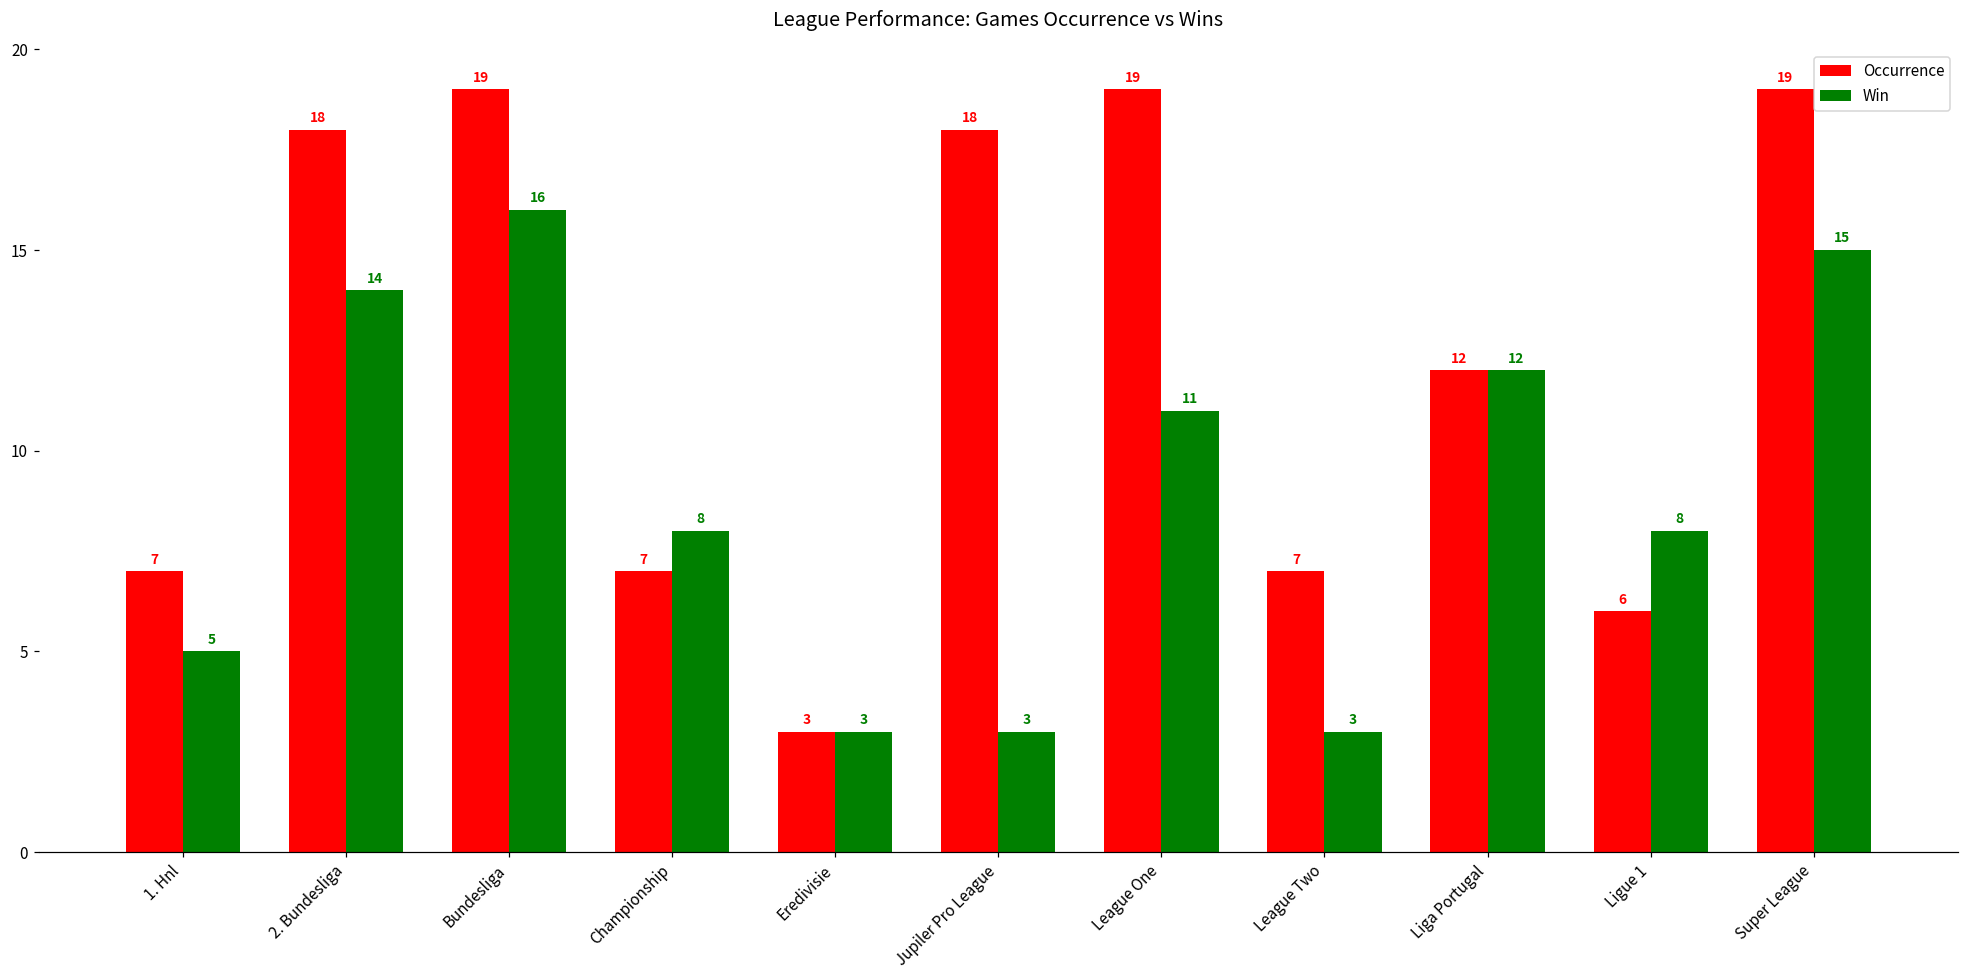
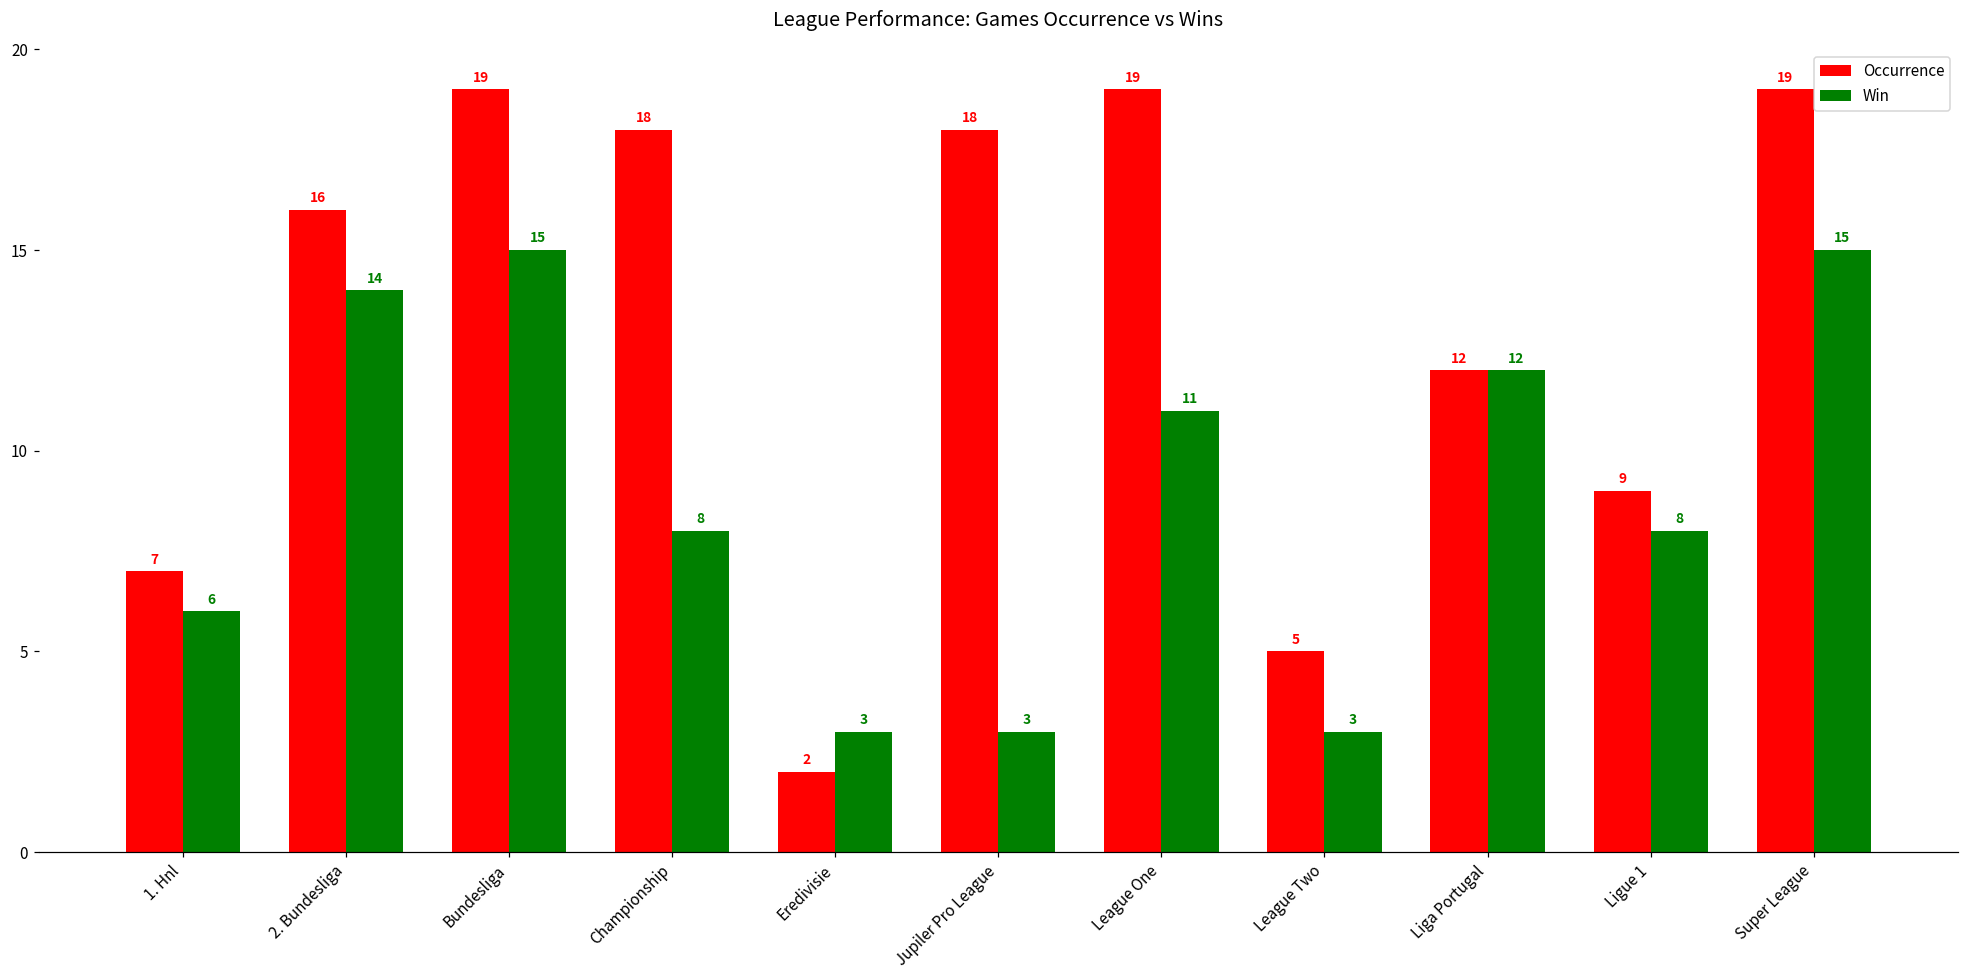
Win, 1. Hnl: 5 -> 6
Occurrence, 2. Bundesliga: 18 -> 16
Win, Bundesliga: 16 -> 15
Occurrence, Championship: 7 -> 18
Occurrence, Eredivisie: 3 -> 2
Occurrence, League Two: 7 -> 5
Occurrence, Ligue 1: 6 -> 9
